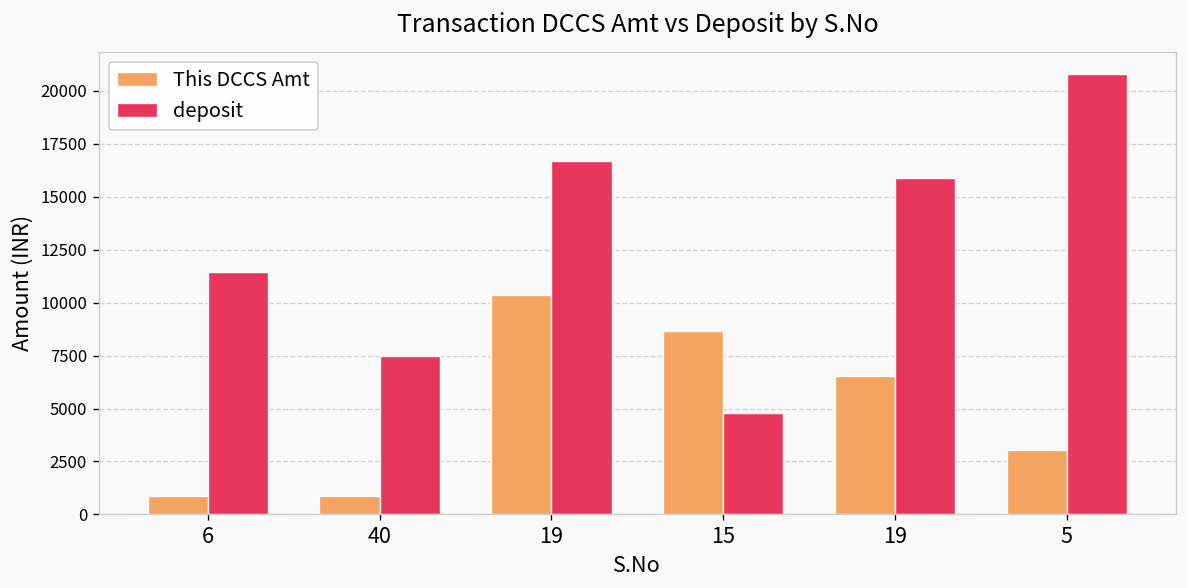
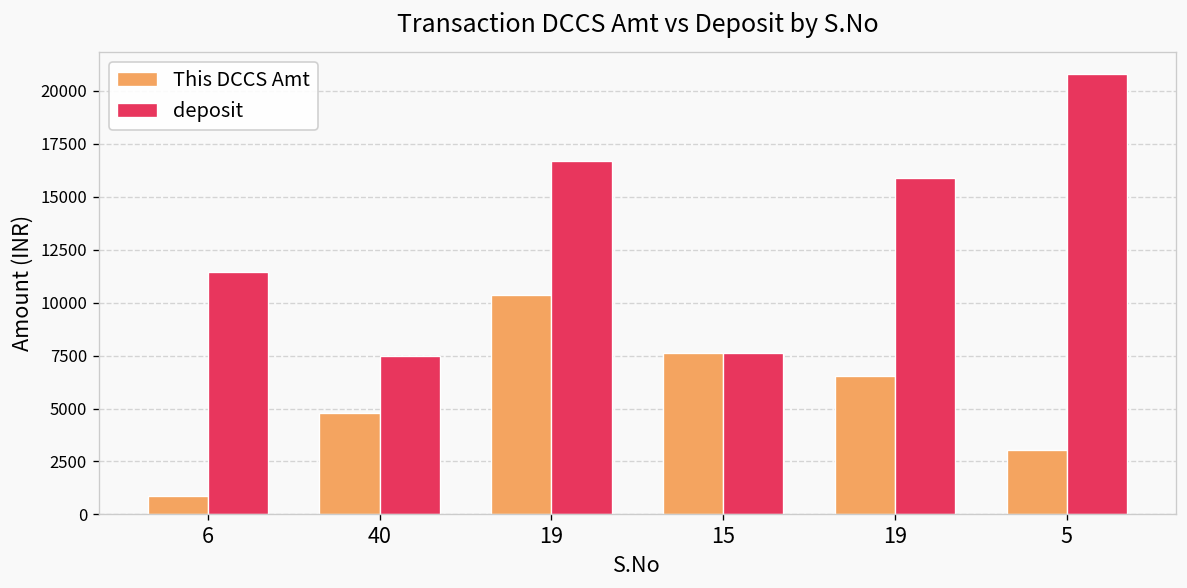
This DCCS Amt, 40: 900 -> 4800
This DCCS Amt, 15: 8700 -> 7600
deposit, 15: 4800 -> 7600
